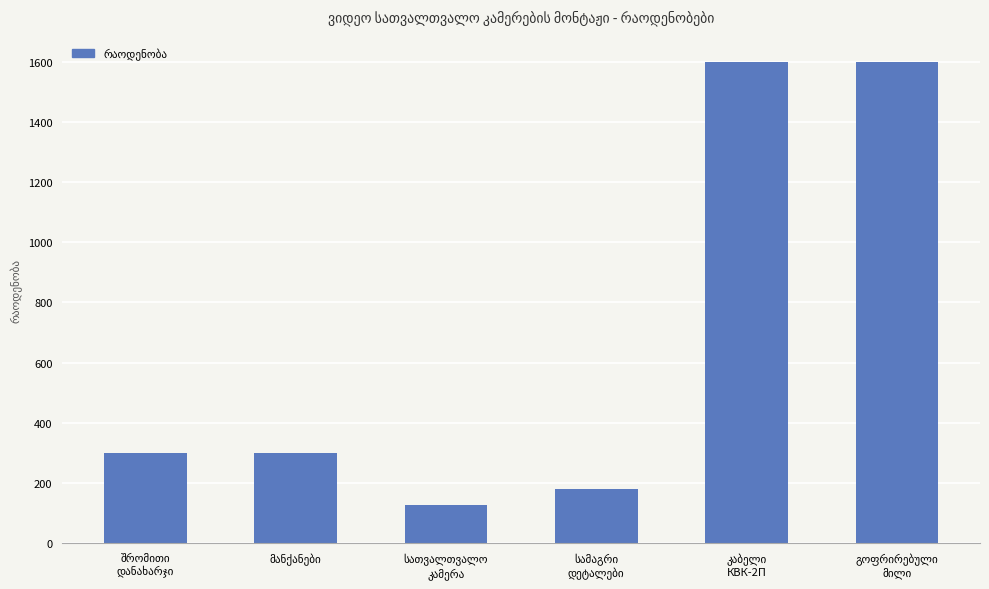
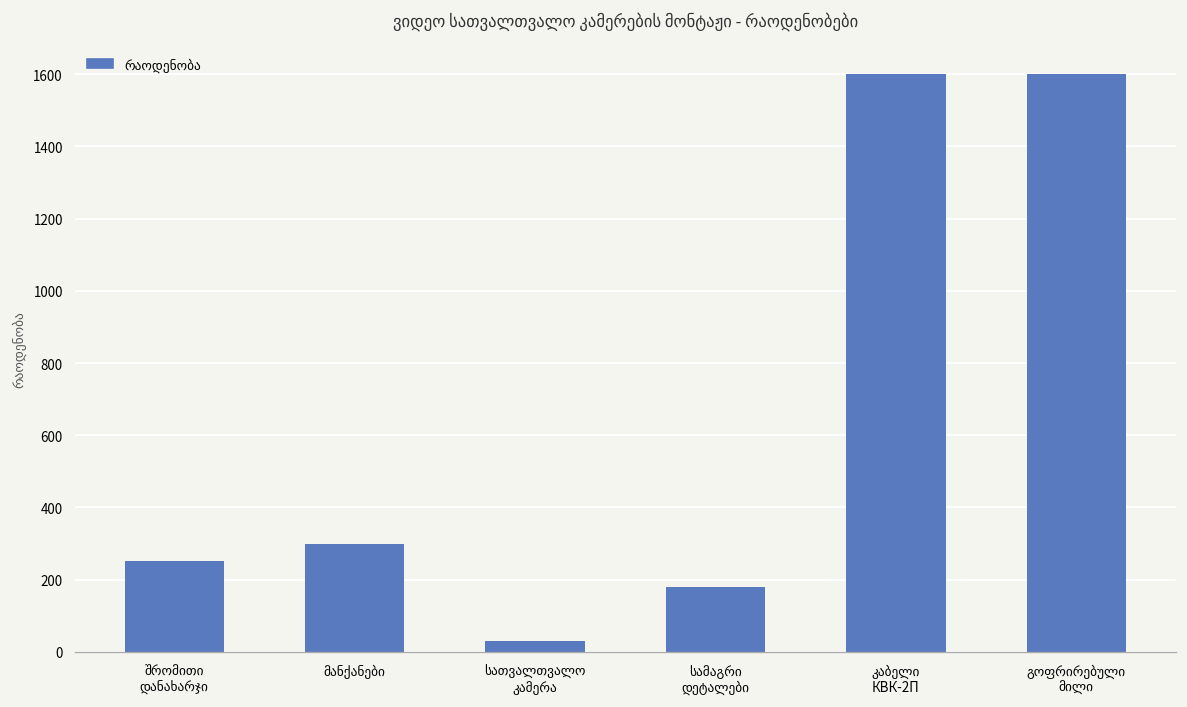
შრომითი დანახარჯი: 300 -> 250
სათვალთვალო კამერა: 130 -> 30
